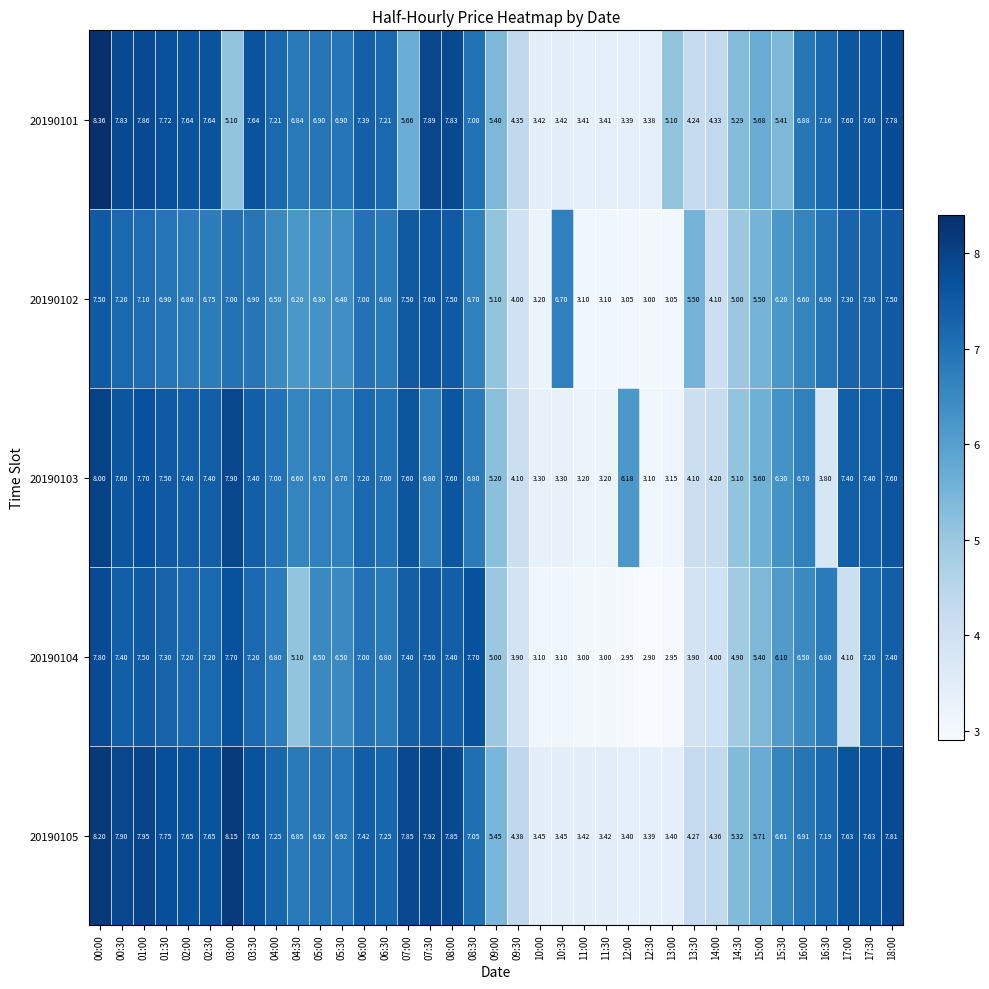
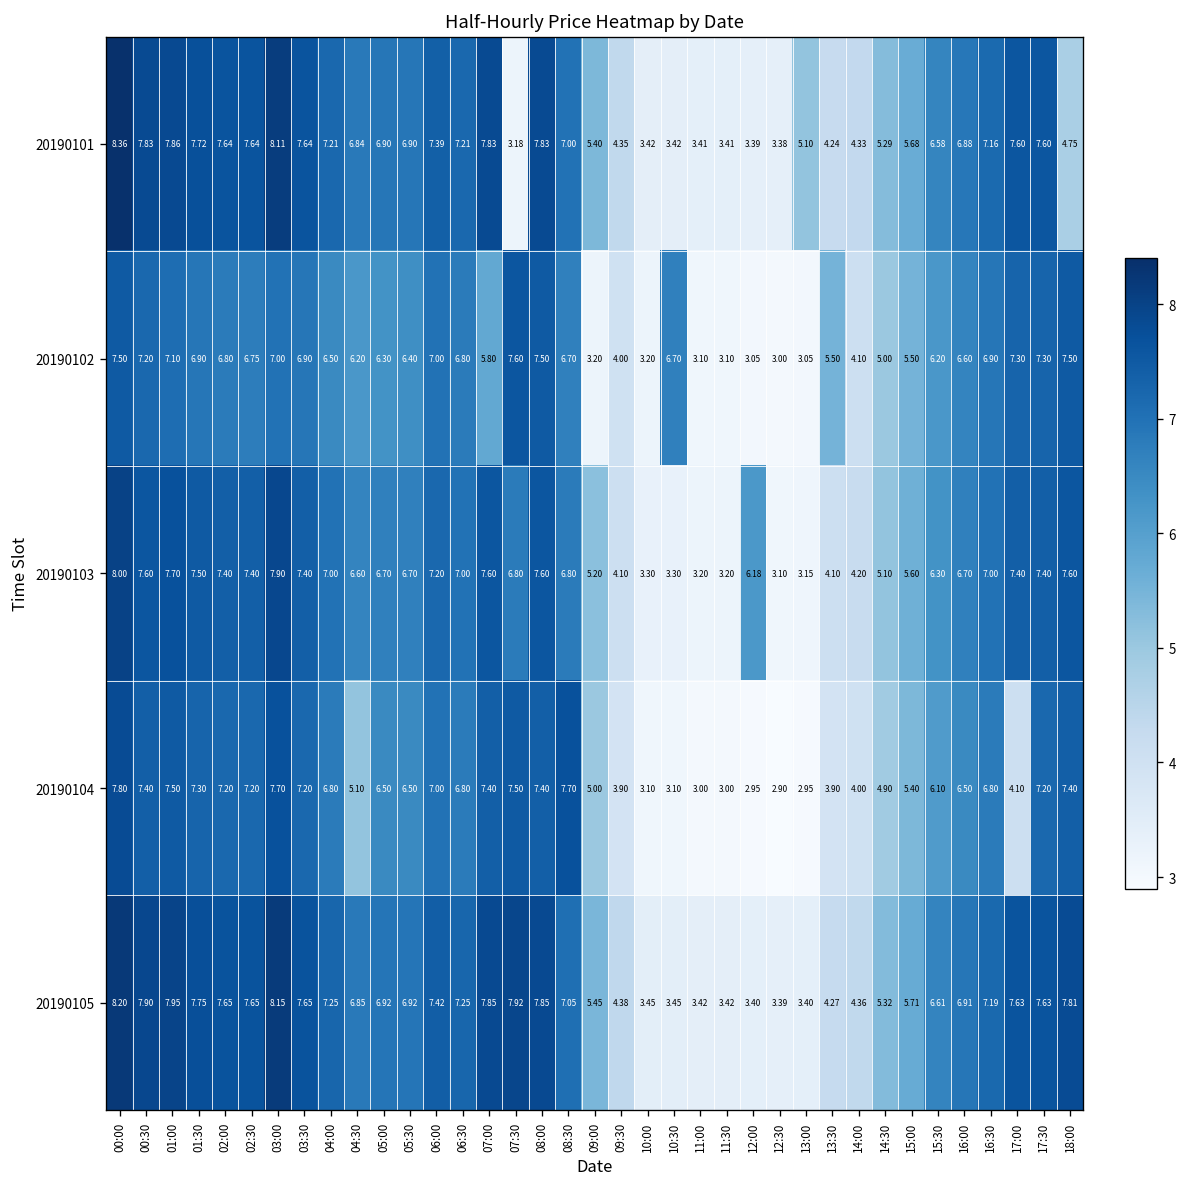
20190101, 03:00: 5.10 -> 8.11
20190101, 07:00: 5.66 -> 7.83
20190101, 07:30: 7.89 -> 3.18
20190101, 15:30: 5.41 -> 6.58
20190101, 18:00: 7.78 -> 4.75
20190102, 07:00: 7.50 -> 5.80
20190102, 09:00: 5.10 -> 3.20
20190103, 16:30: 3.80 -> 7.00
